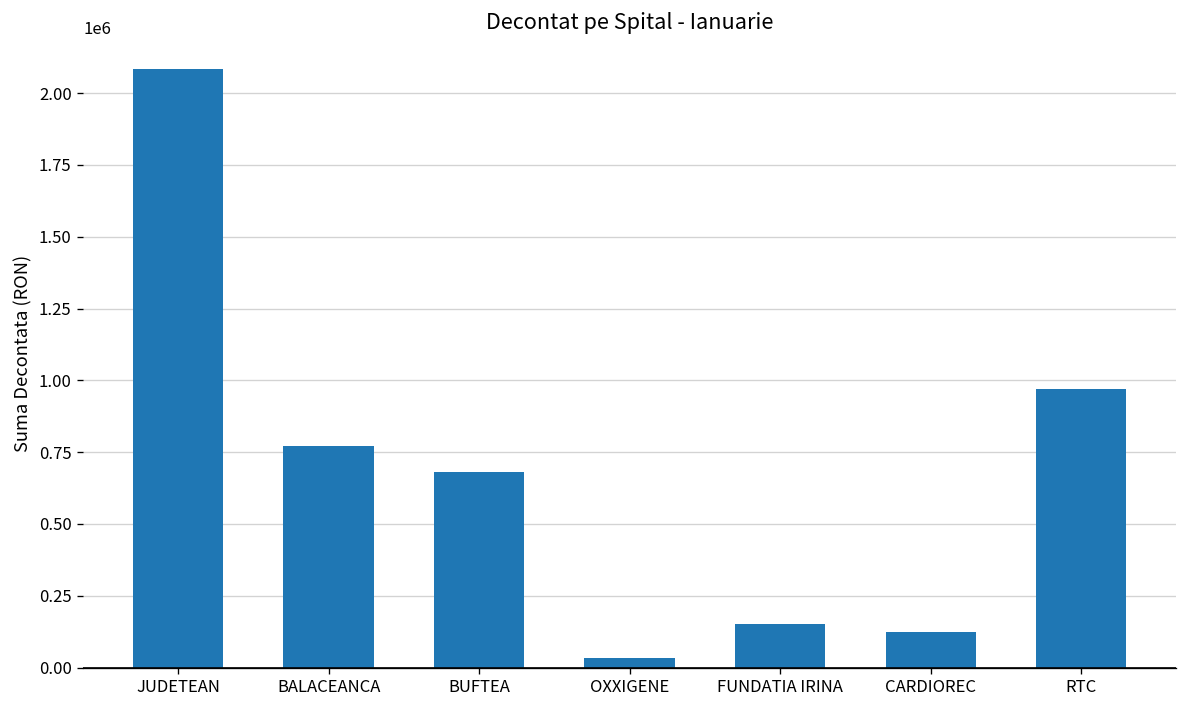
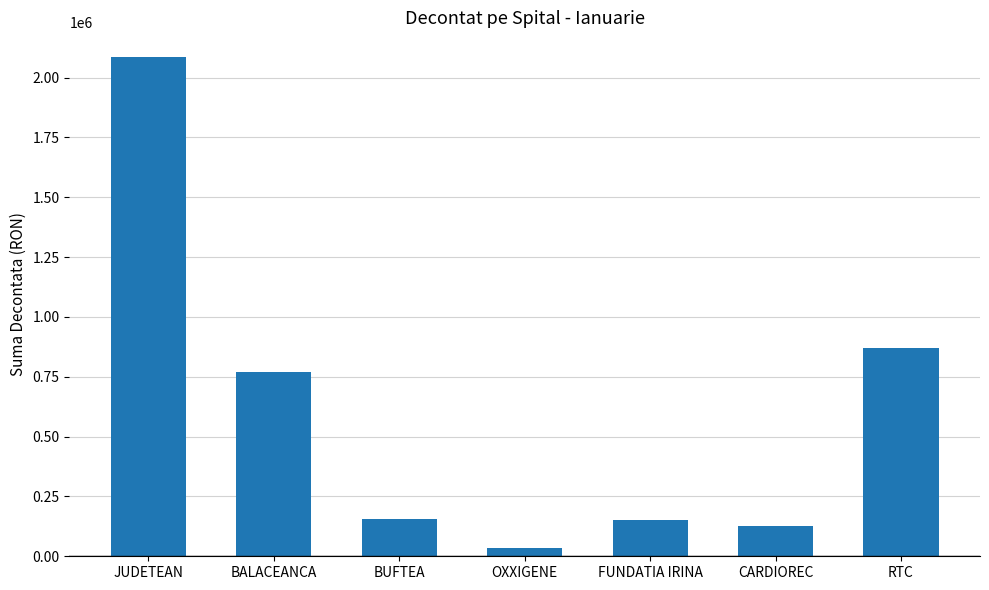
BUFTEA: 680000 -> 160000
RTC: 970000 -> 870000
